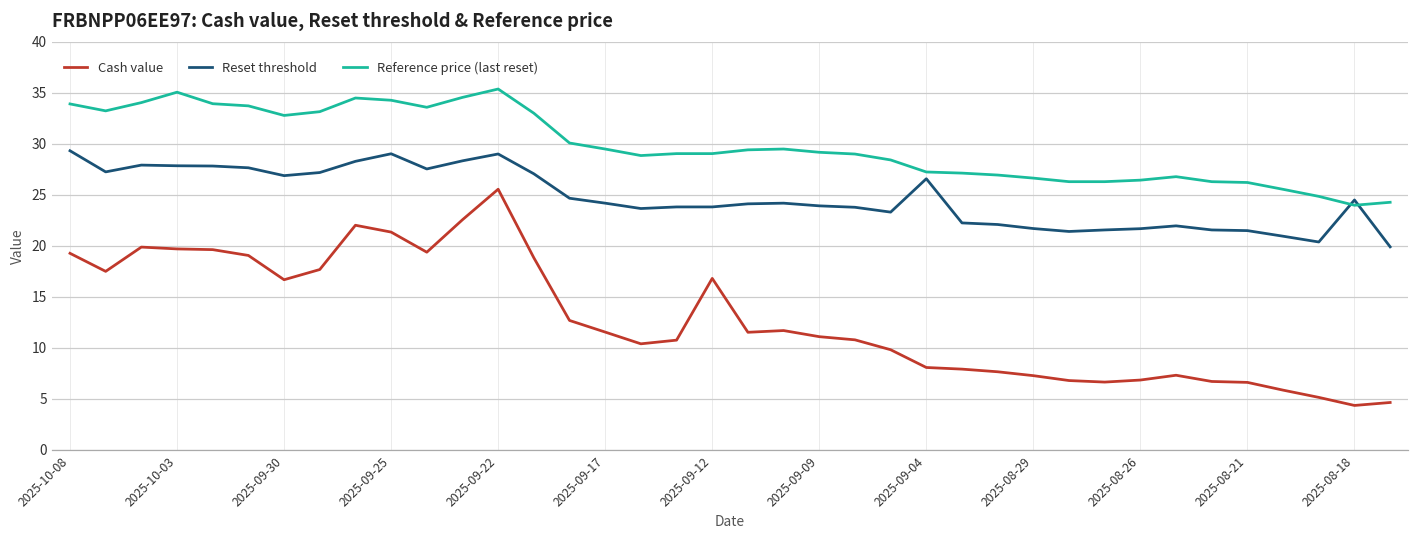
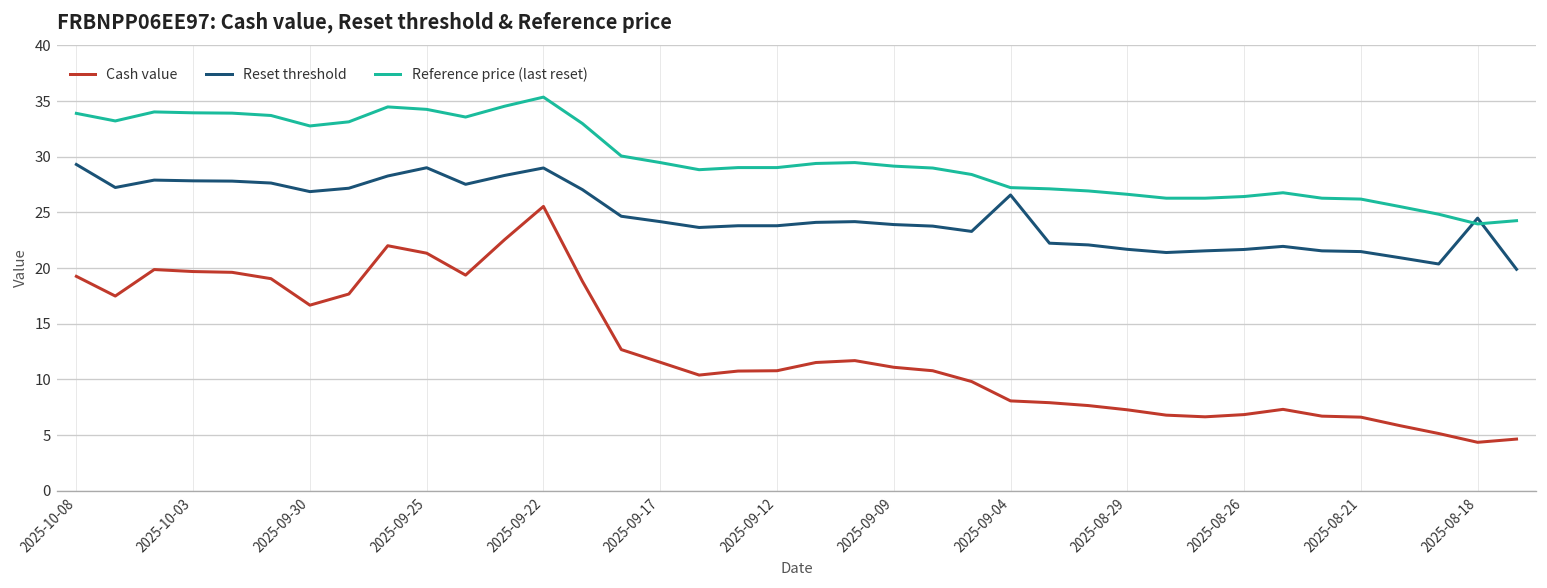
Reference price (last reset), 2025-10-03: 35 -> 34
Cash value, 2025-09-12: 17 -> 11
